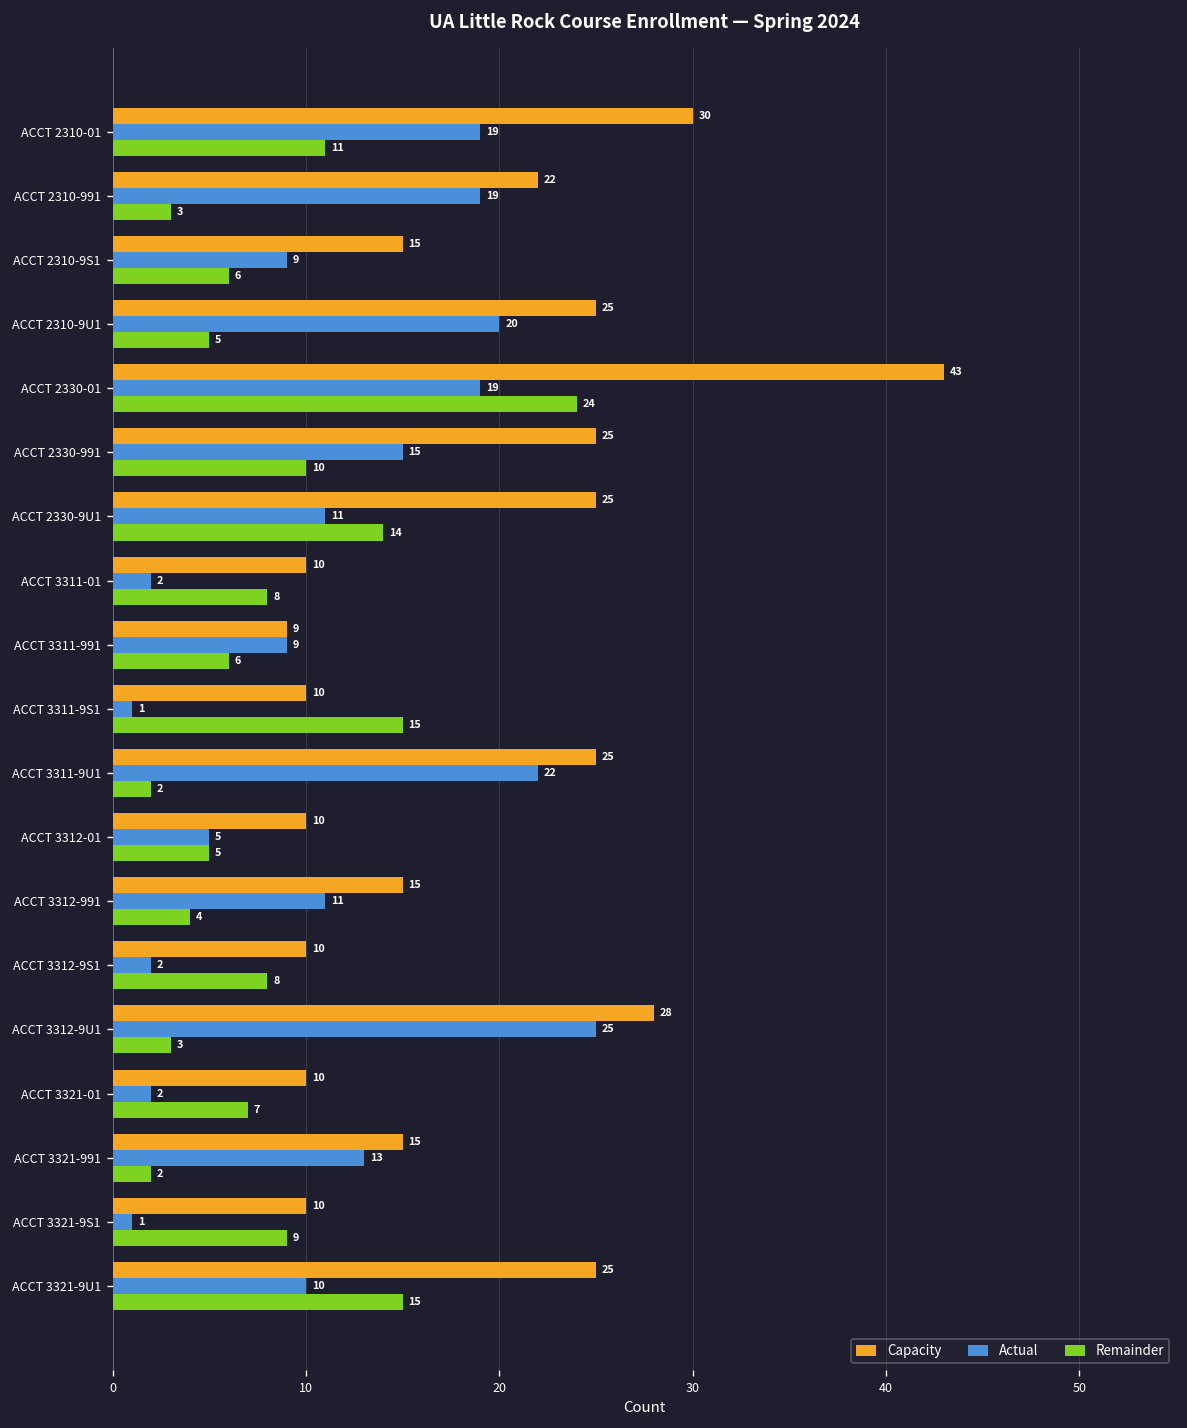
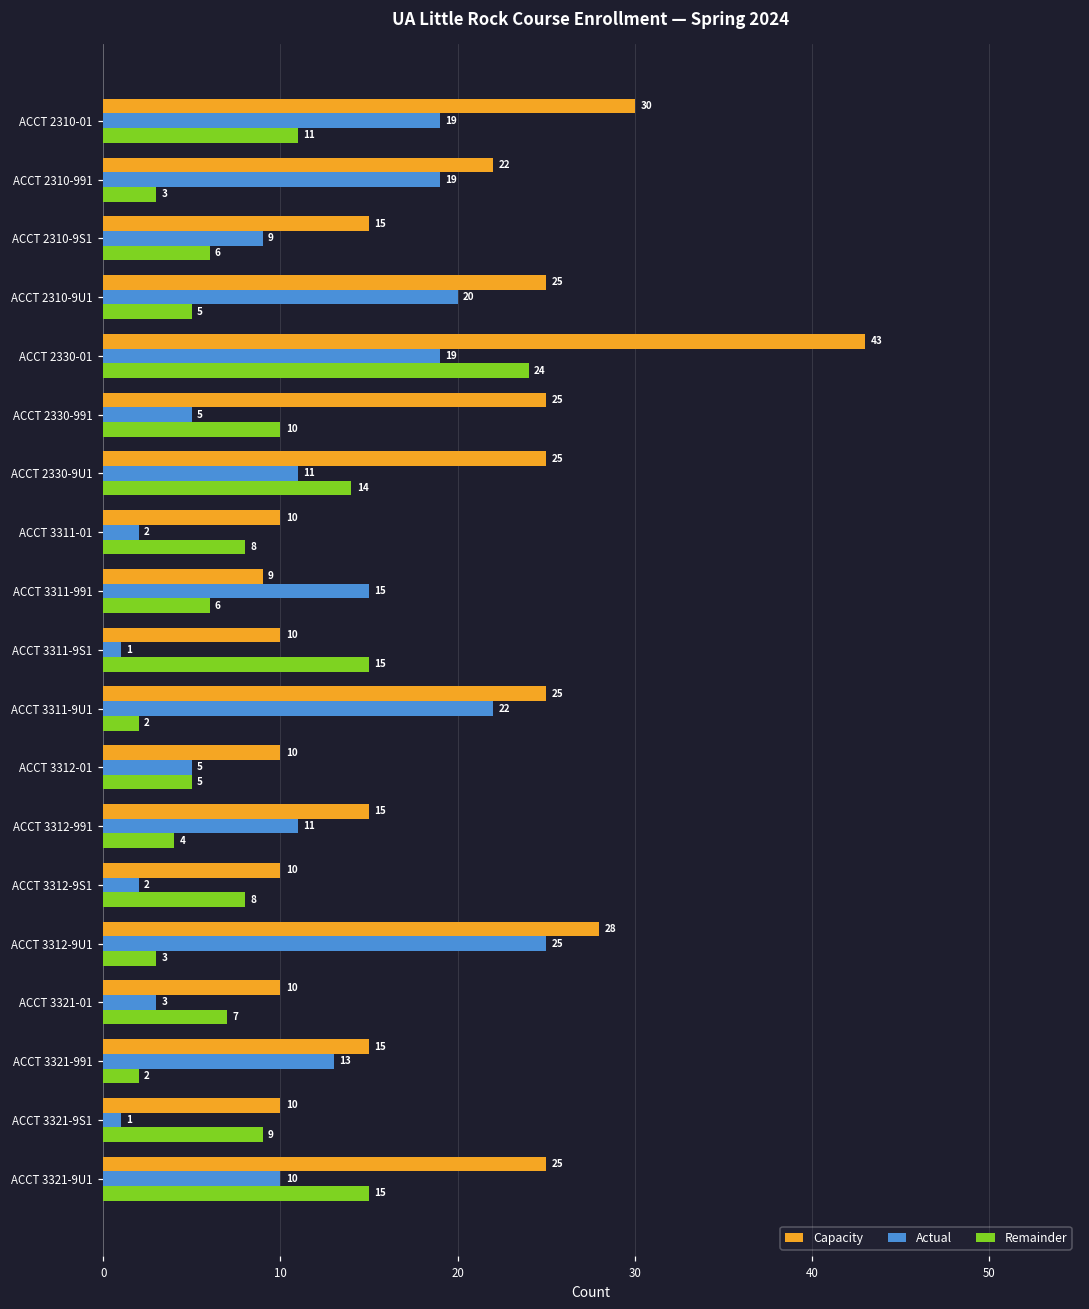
Actual, ACCT 2330-991: 15 -> 5
Actual, ACCT 3311-991: 9 -> 15
Actual, ACCT 3321-01: 2 -> 3
